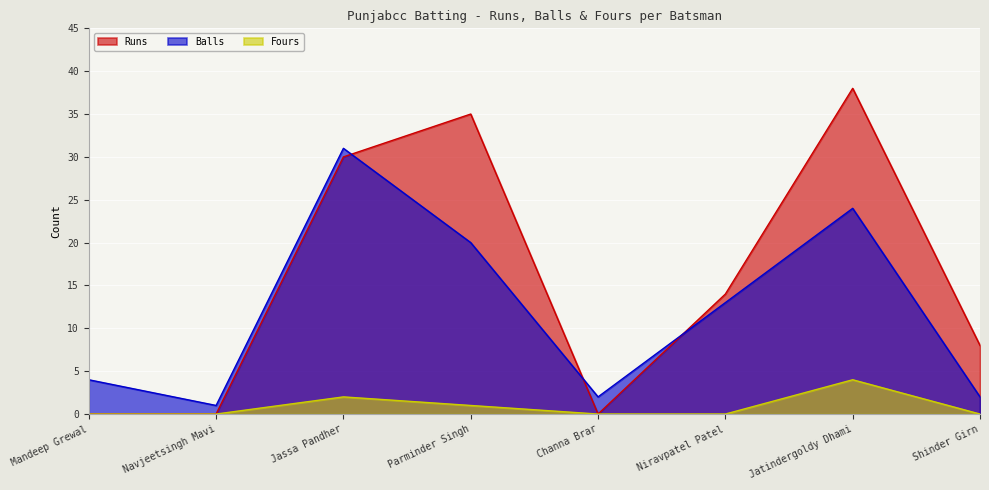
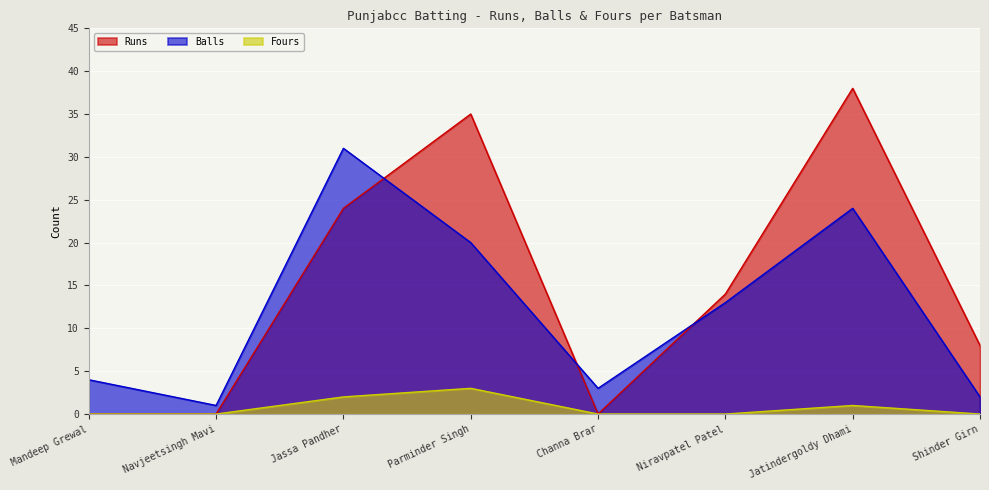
Runs, Jassa Pandher: 30 -> 24
Fours, Parminder Singh: 1 -> 3
Balls, Channa Brar: 2 -> 3
Fours, Jatindergoldy Dhami: 4 -> 1
